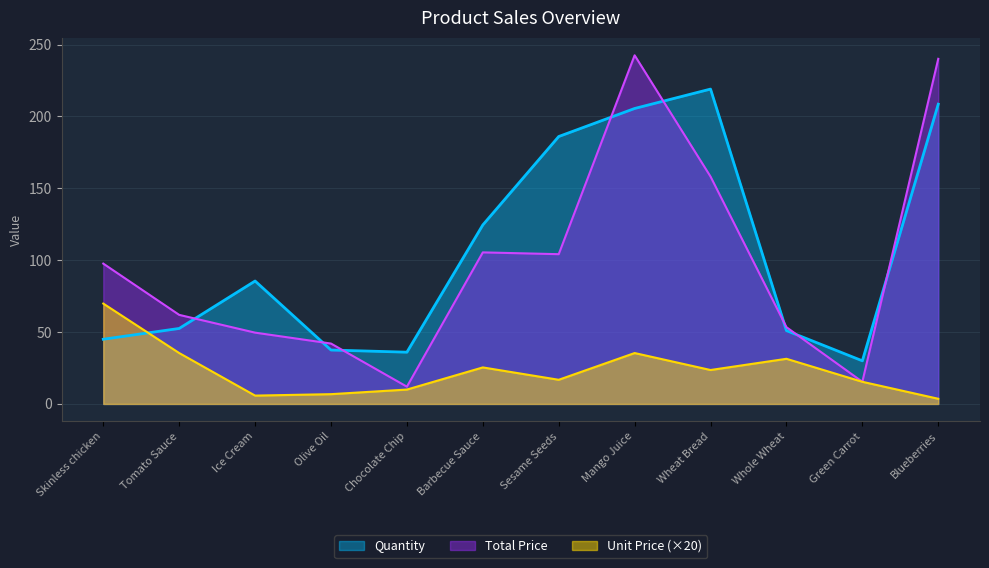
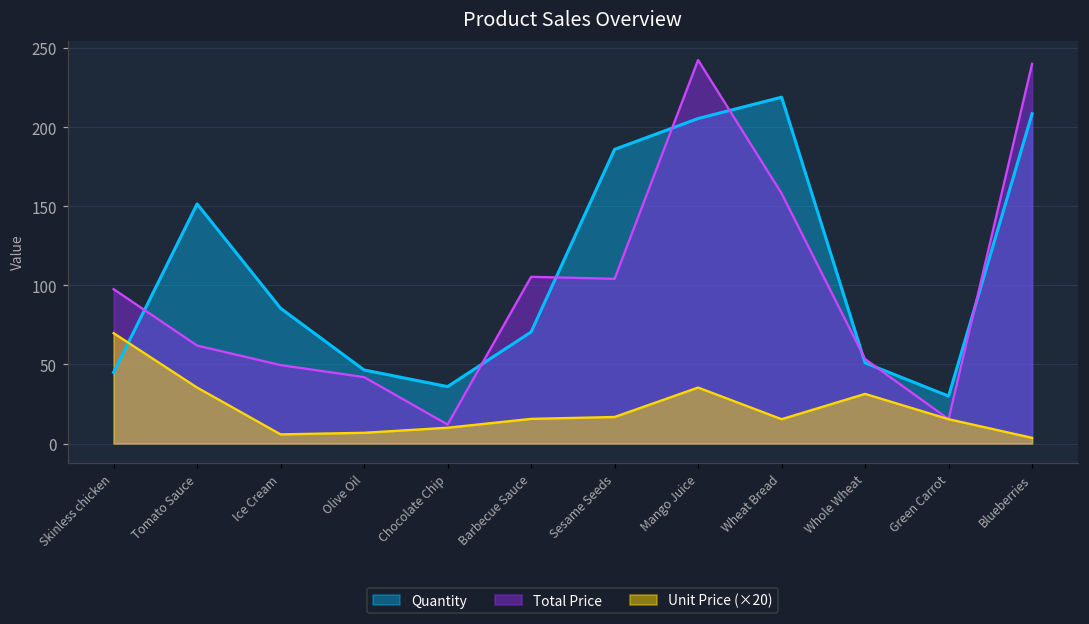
Quantity, Tomato Sauce: 53 -> 152
Quantity, Olive Oil: 38 -> 47
Quantity, Barbecue Sauce: 125 -> 71
Unit Price (×20), Barbecue Sauce: 25 -> 16
Unit Price (×20), Wheat Bread: 24 -> 15
